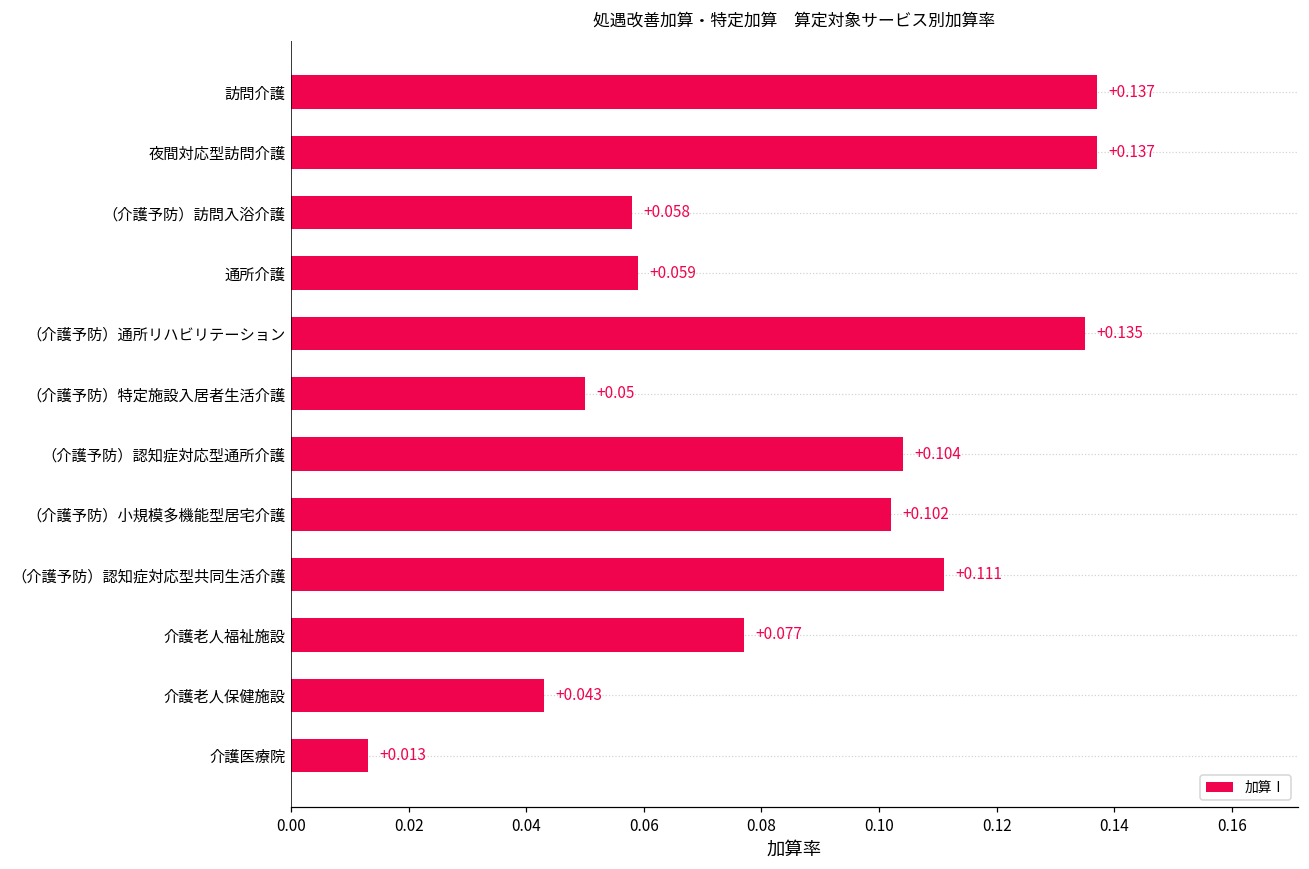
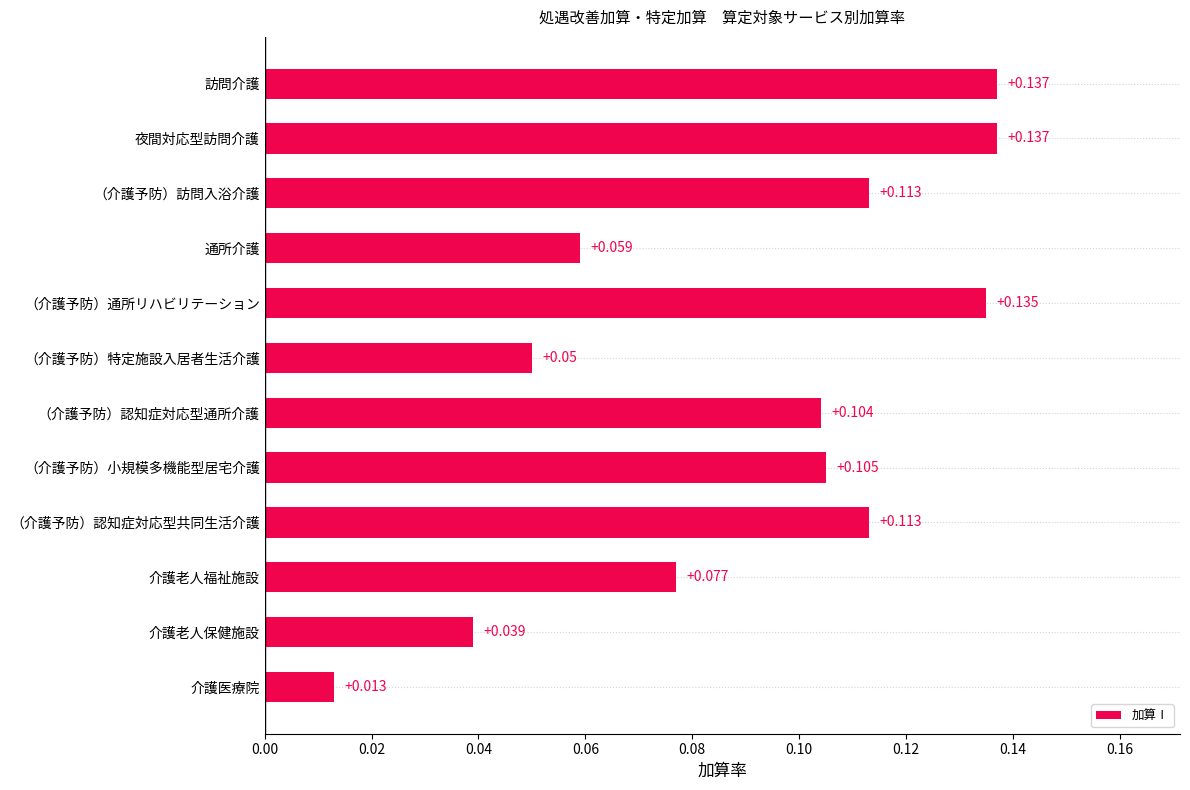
（介護予防）訪問入浴介護: +0.058 -> +0.113
（介護予防）小規模多機能型居宅介護: +0.102 -> +0.105
（介護予防）認知症対応型共同生活介護: +0.111 -> +0.113
介護老人保健施設: +0.043 -> +0.039
